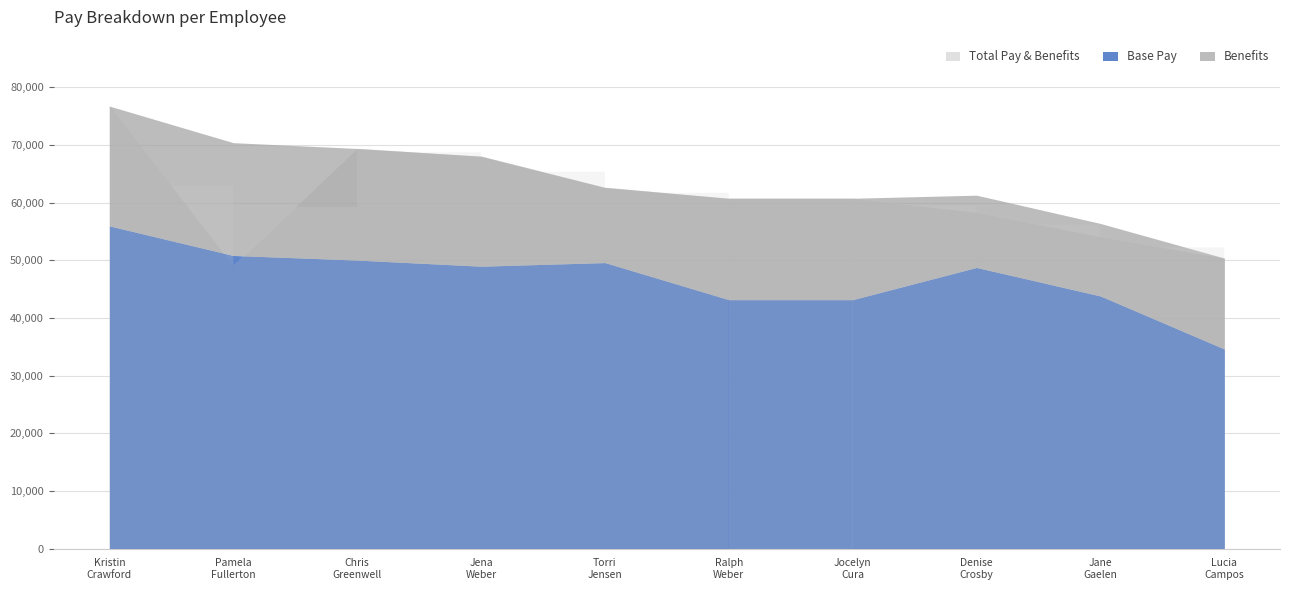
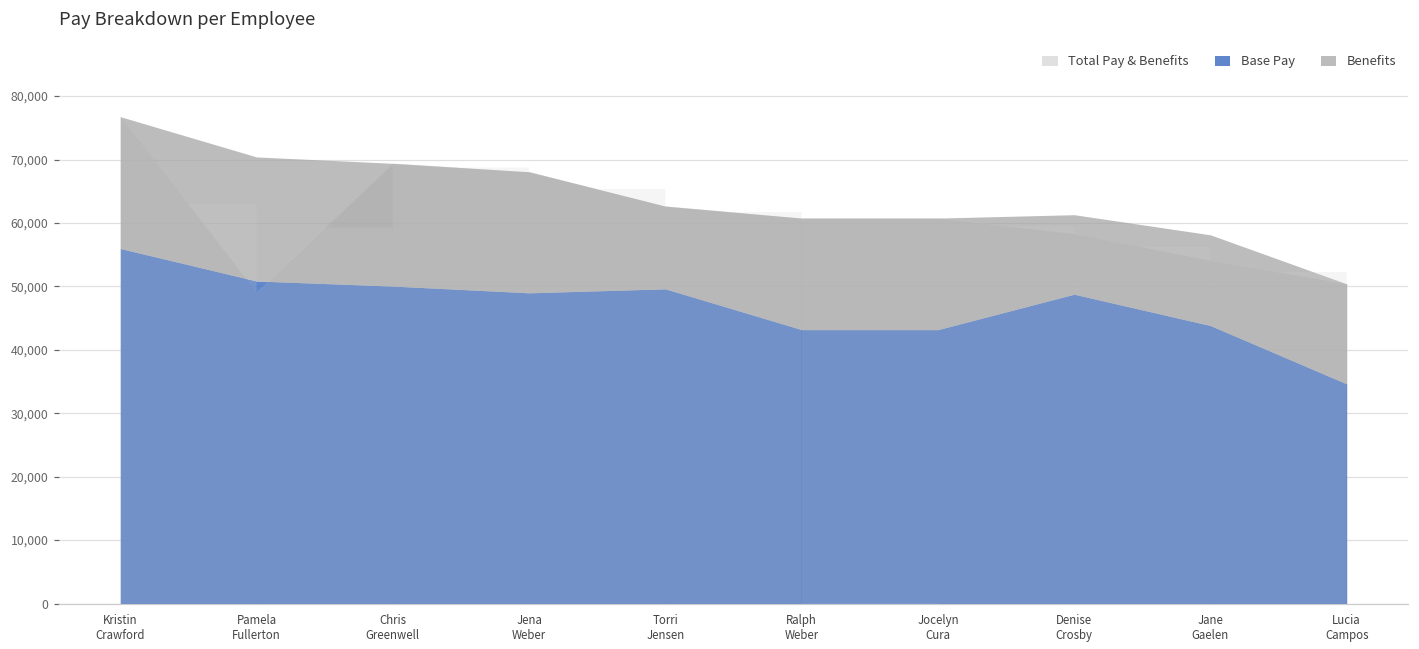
Benefits, Jane Gaelen: 13,000 -> 14,000
